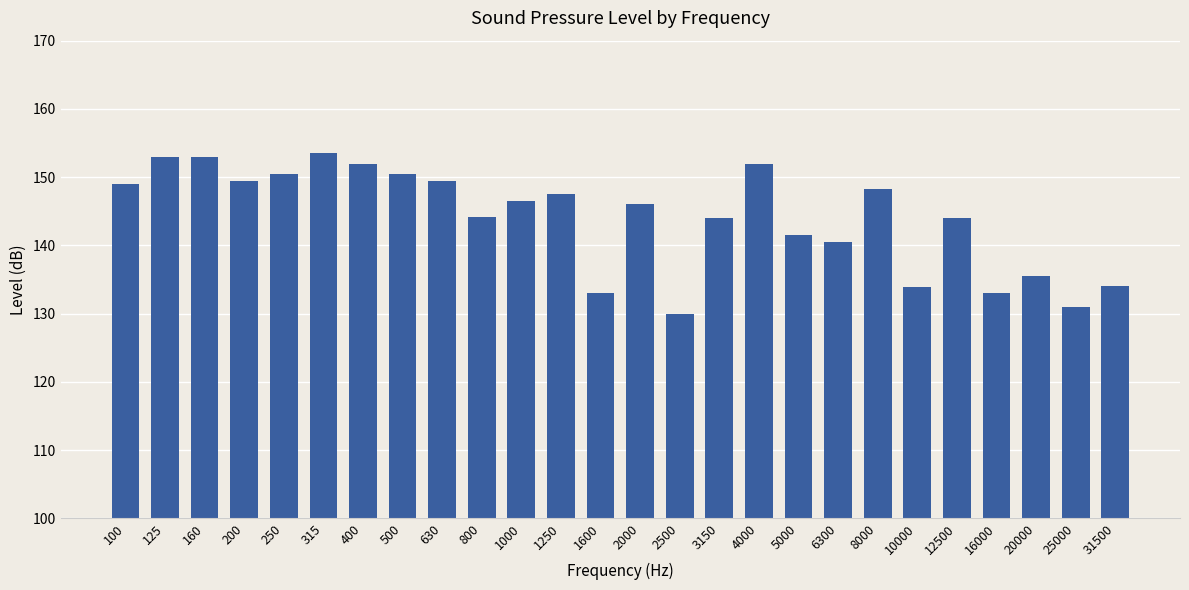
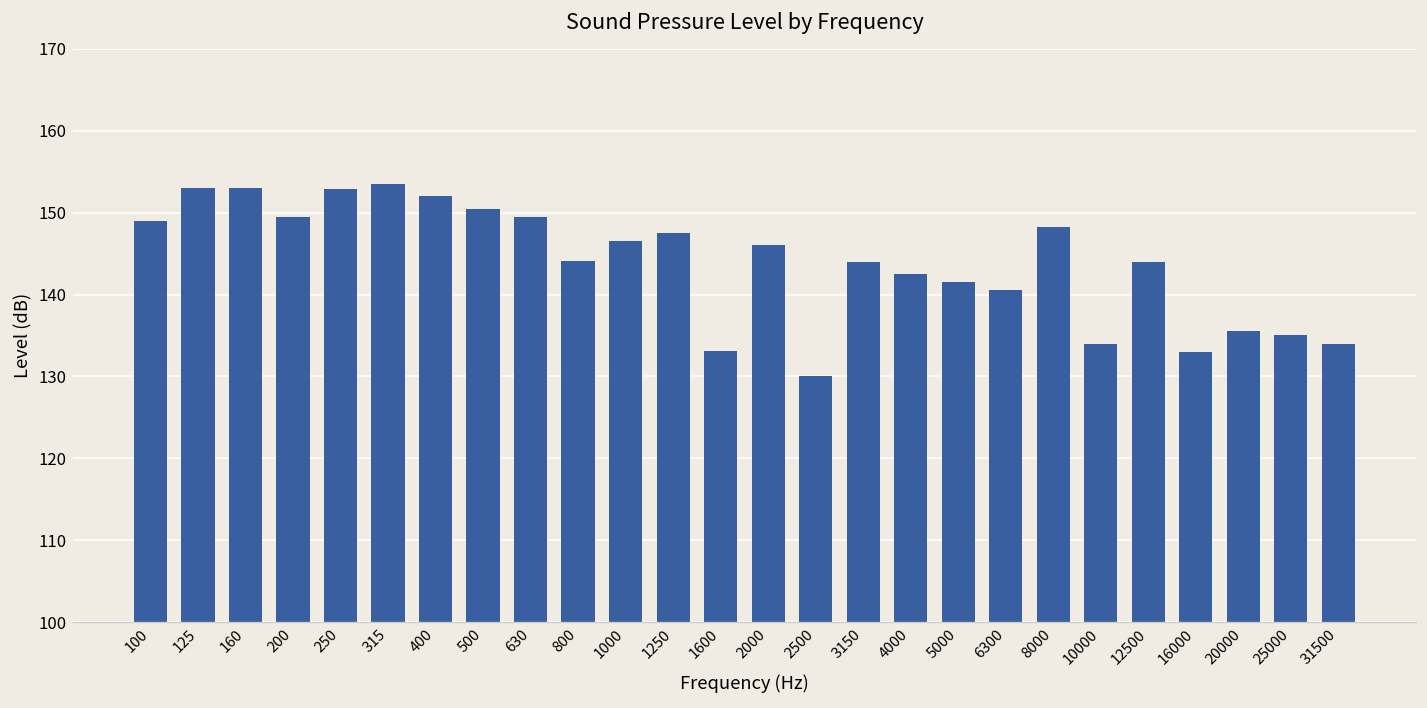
250: 151 -> 153
4000: 152 -> 143
25000: 131 -> 135
